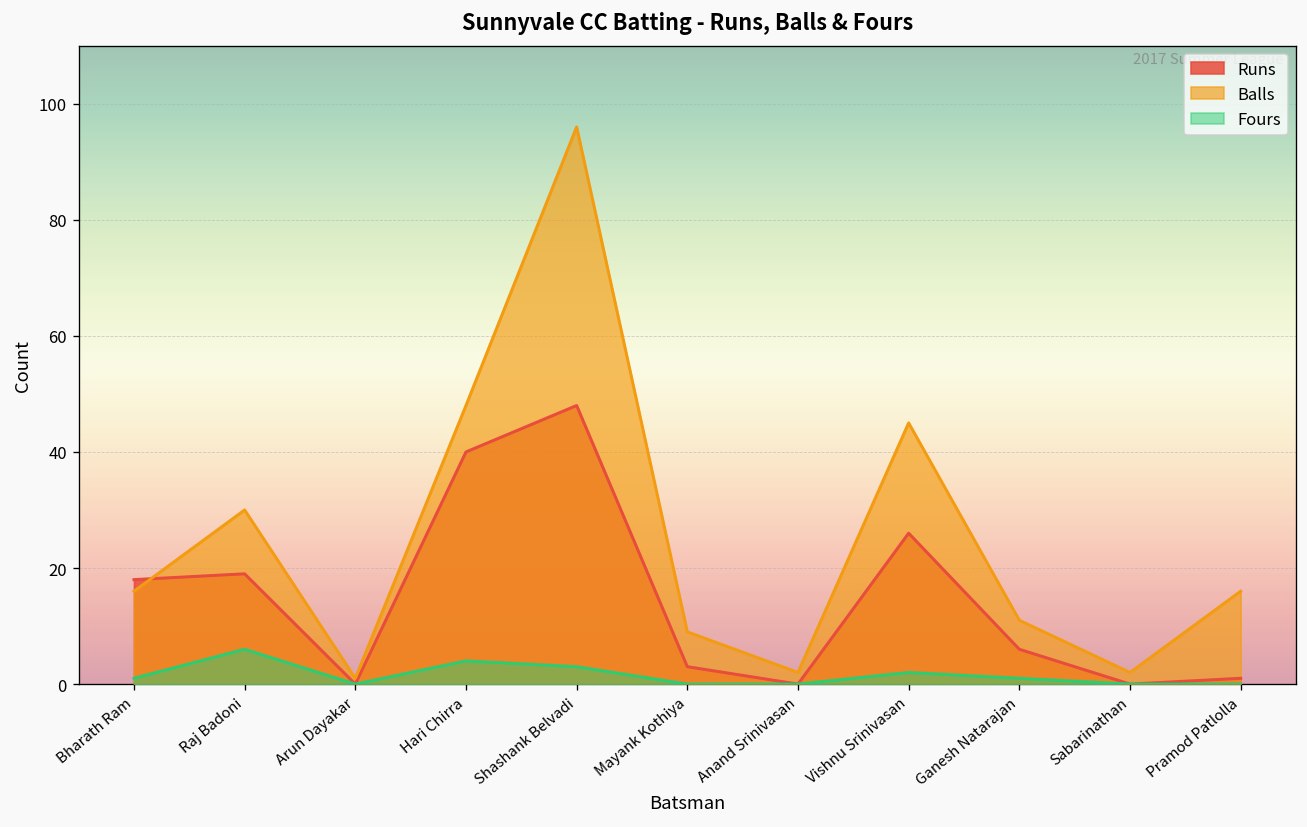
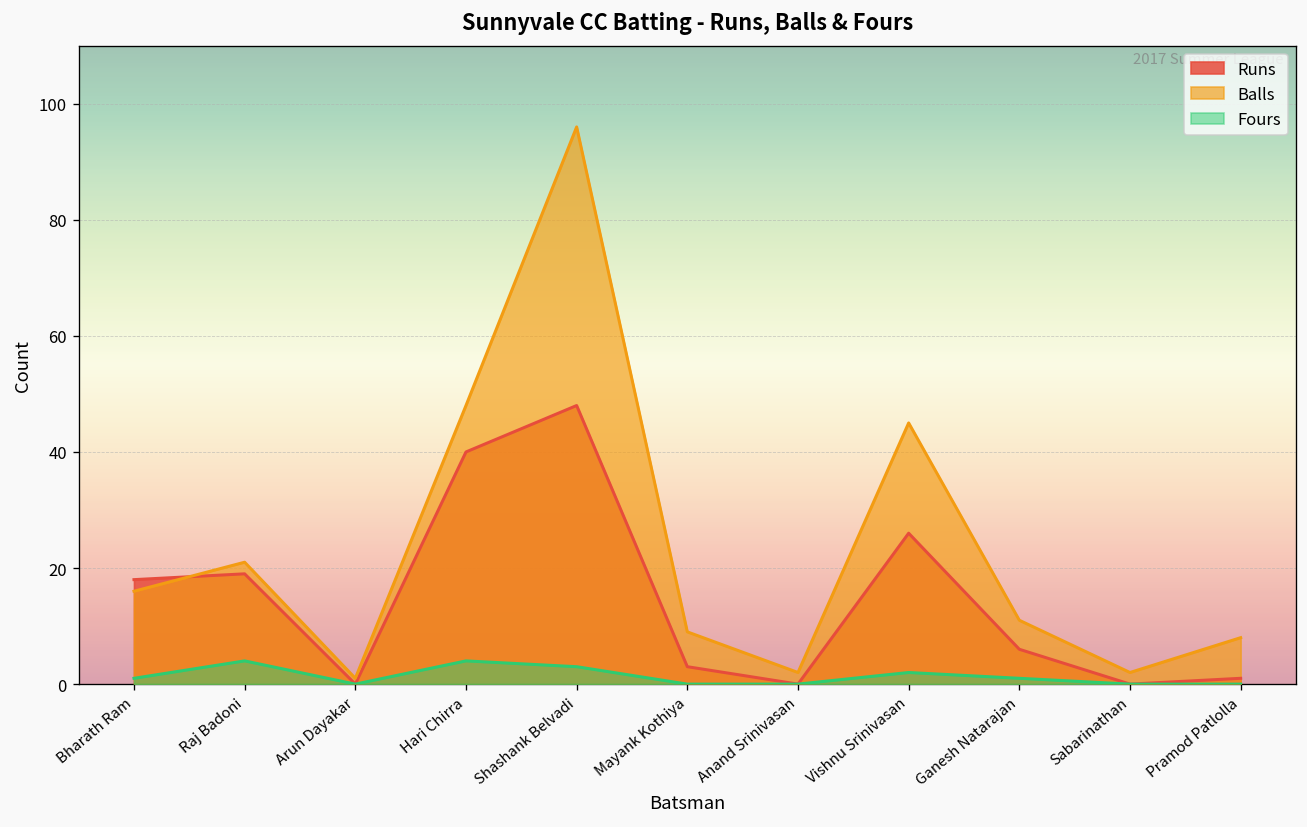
Balls, Raj Badoni: 30 -> 21
Fours, Raj Badoni: 6 -> 4
Balls, Pramod Patlolla: 16 -> 8
